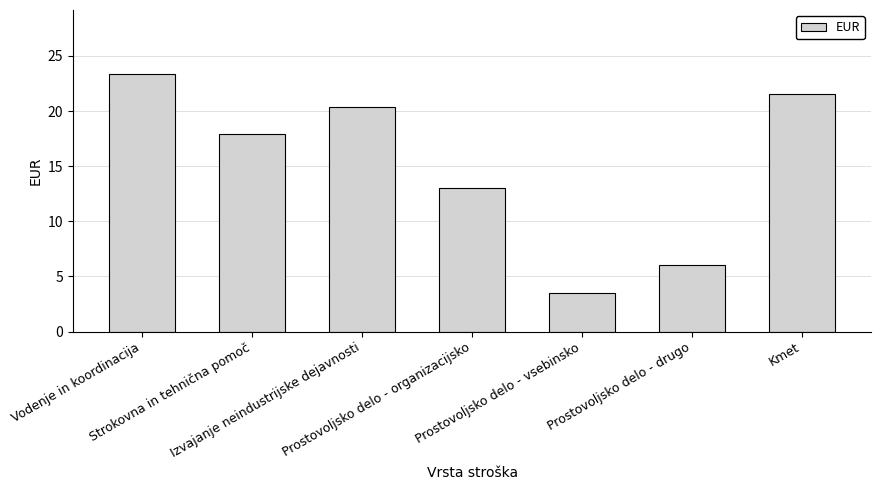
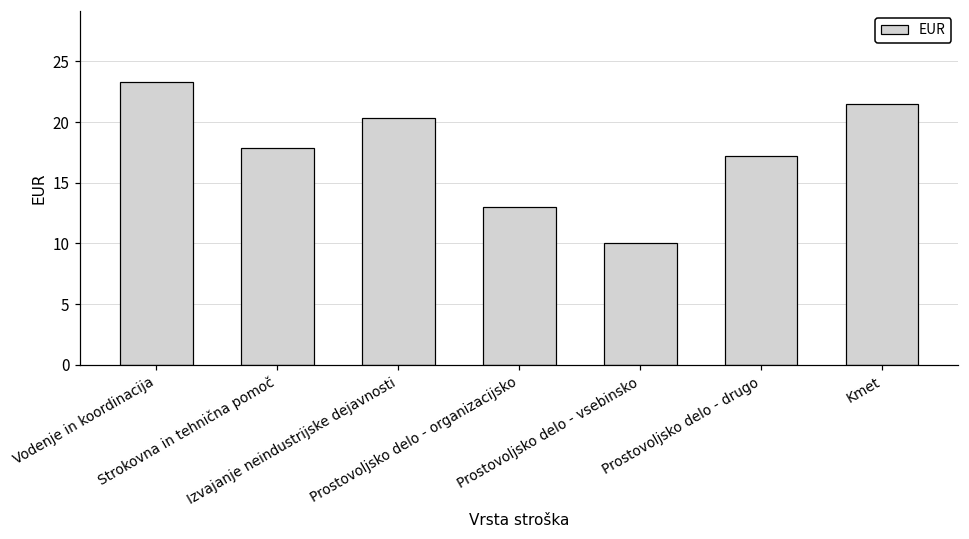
Prostovoljsko delo - vsebinsko: 3.5 -> 10.0
Prostovoljsko delo - drugo: 6.0 -> 17.2
